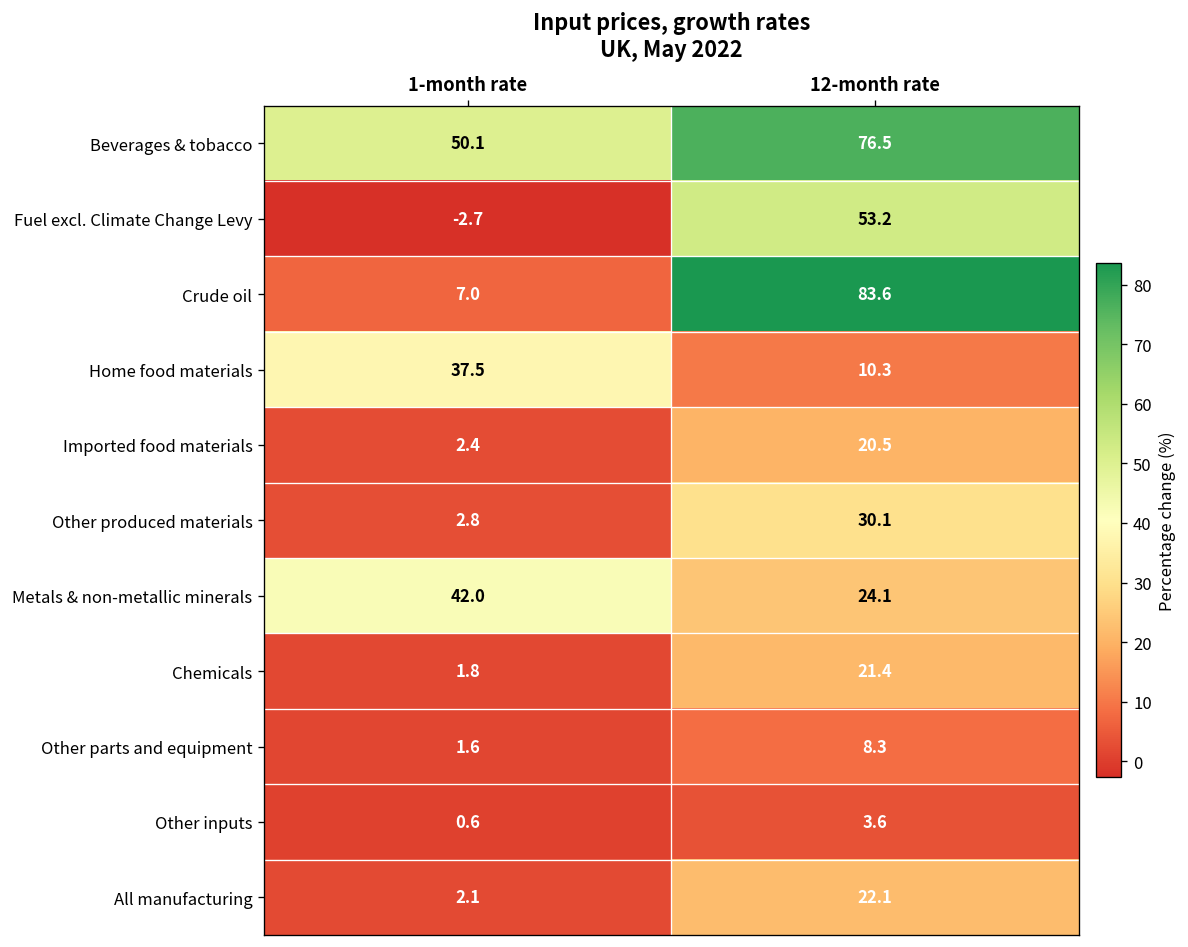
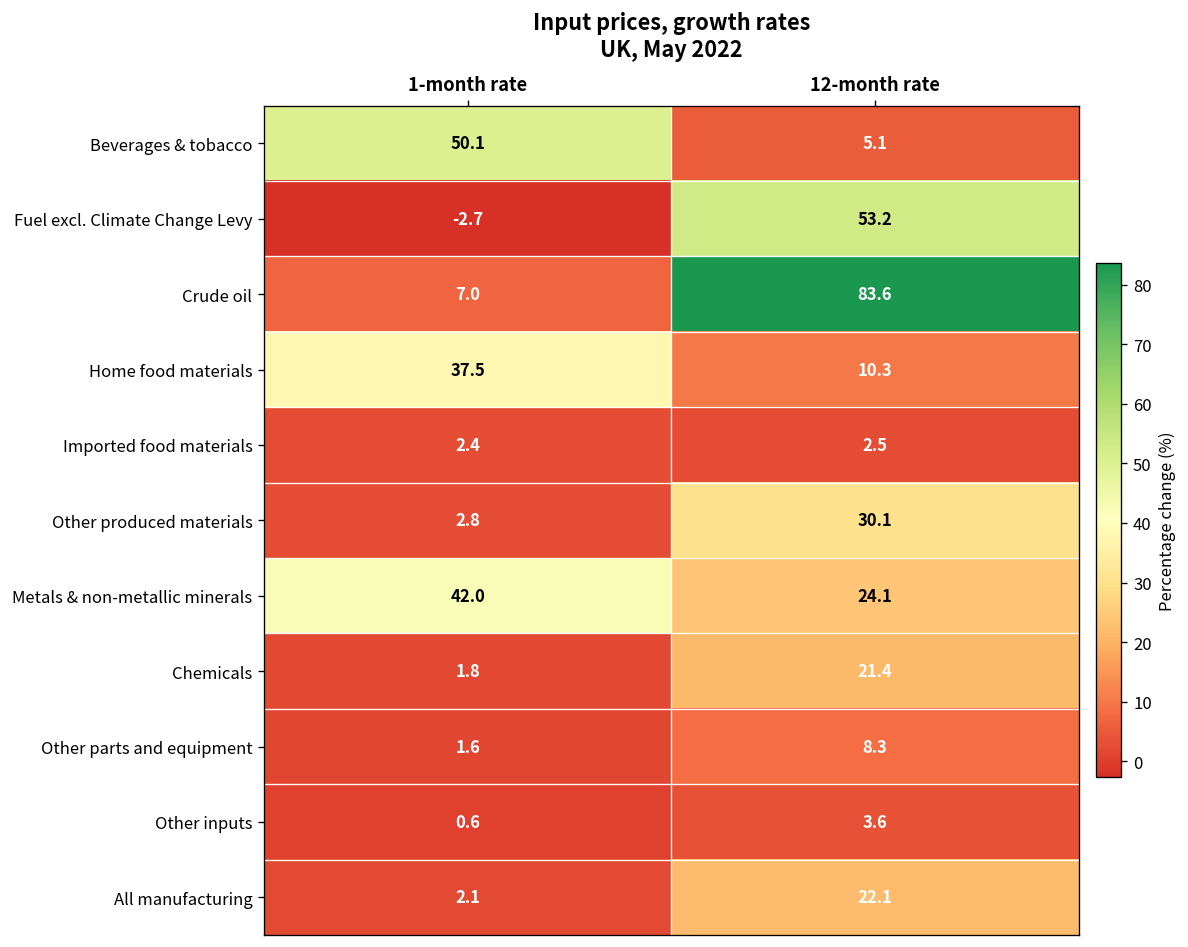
Beverages & tobacco, 12-month rate: 76.5 -> 5.1
Imported food materials, 12-month rate: 20.5 -> 2.5
